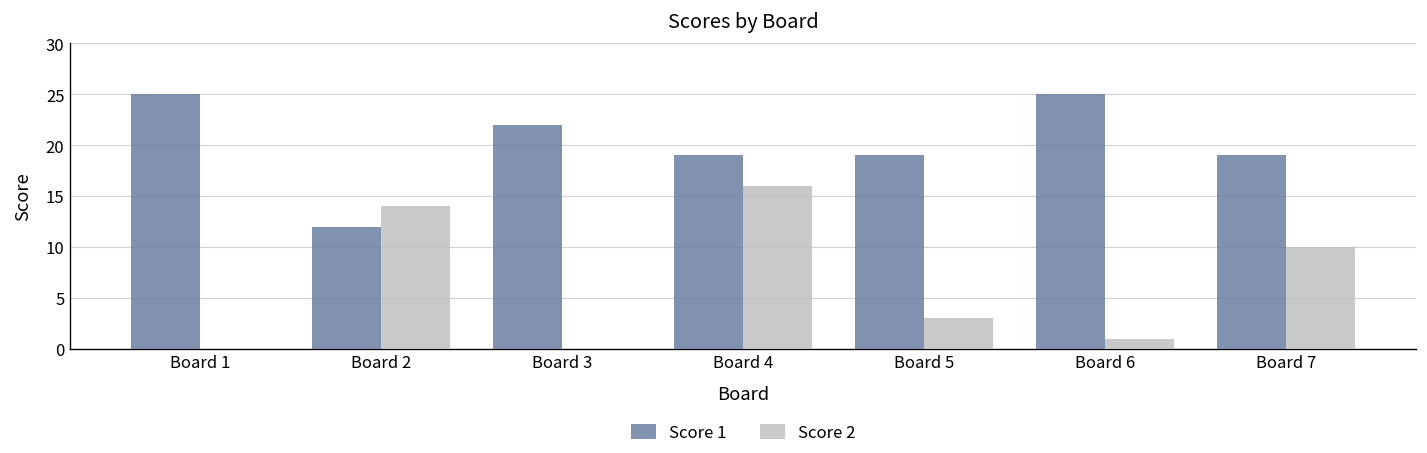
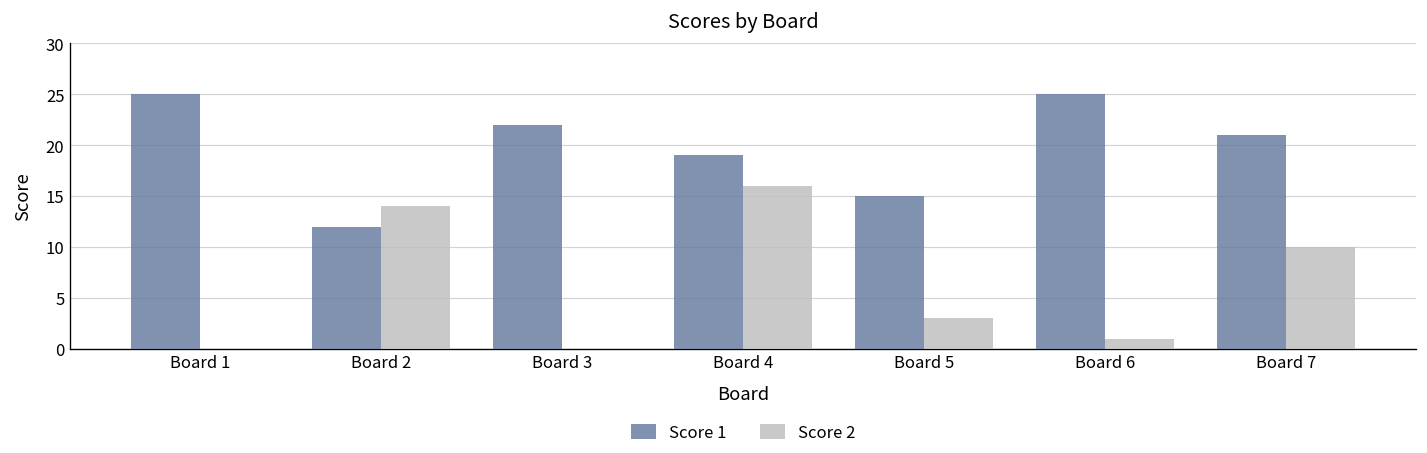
Score 1, Board 5: 19 -> 15
Score 1, Board 7: 19 -> 21
